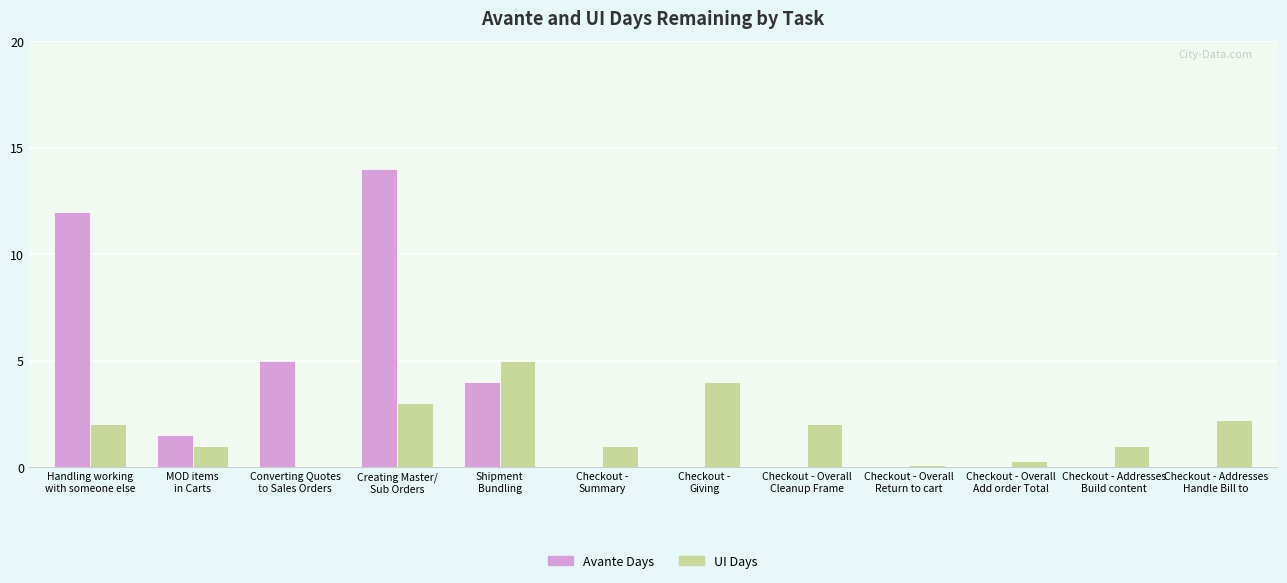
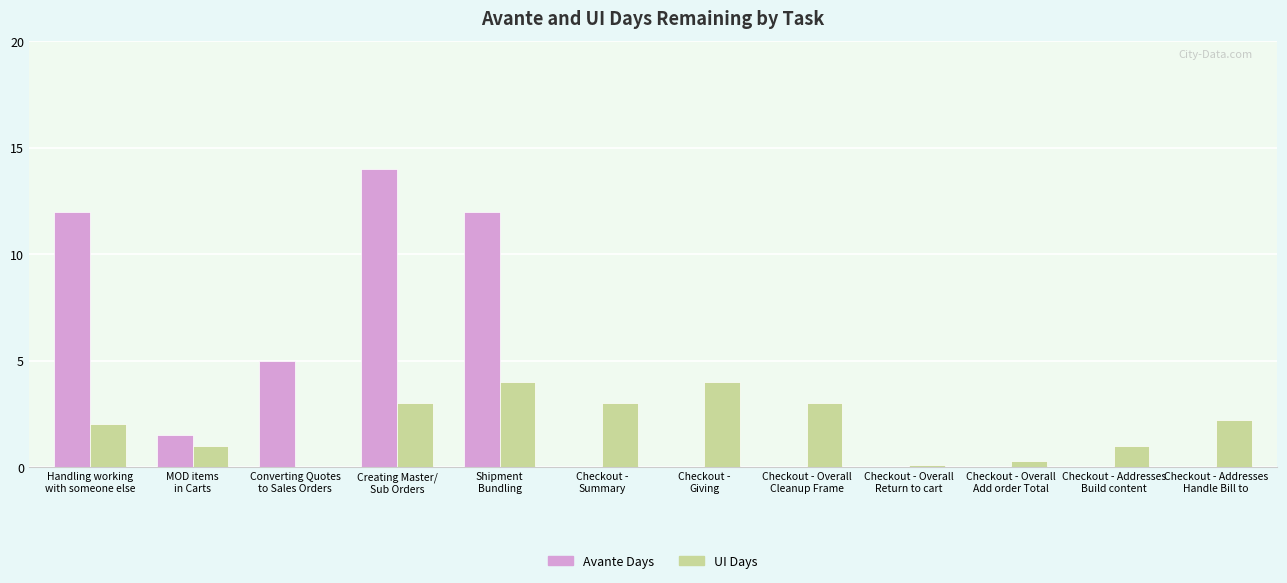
Avante Days, Shipment Bundling: 4 -> 12
UI Days, Shipment Bundling: 5 -> 4
UI Days, Checkout - Summary: 1 -> 3
UI Days, Checkout - Overall Cleanup Frame: 2 -> 3
